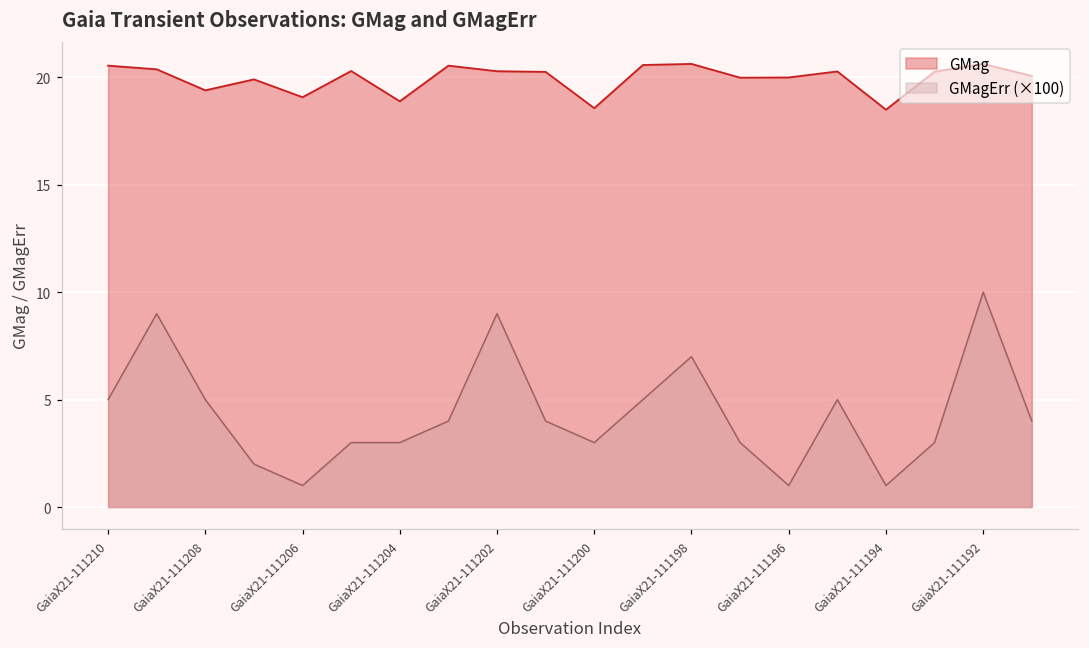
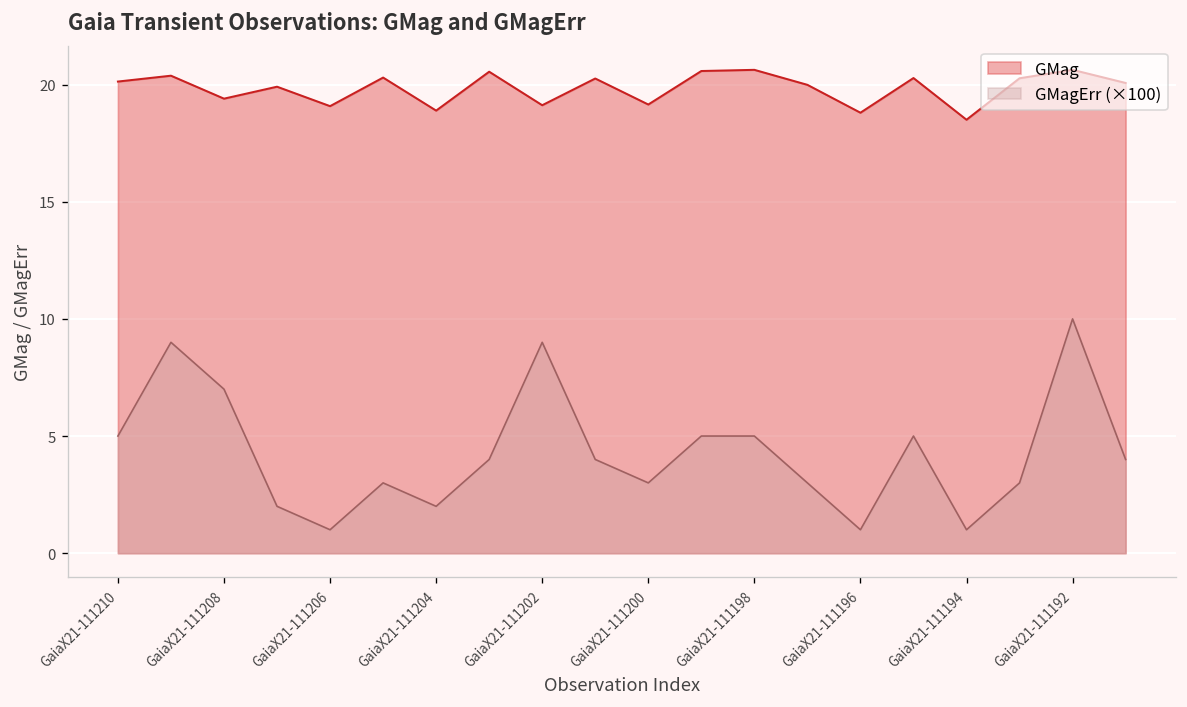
GMag, GaiaX21-111210: 20.6 -> 20.1
GMagErr (×100), GaiaX21-111208: 5.0 -> 7.0
GMagErr (×100), GaiaX21-111204: 3.0 -> 2.0
GMag, GaiaX21-111202: 20.3 -> 19.1
GMag, GaiaX21-111200: 18.6 -> 19.2
GMagErr (×100), GaiaX21-111198: 7.0 -> 5.0
GMag, GaiaX21-111196: 20.0 -> 18.8
